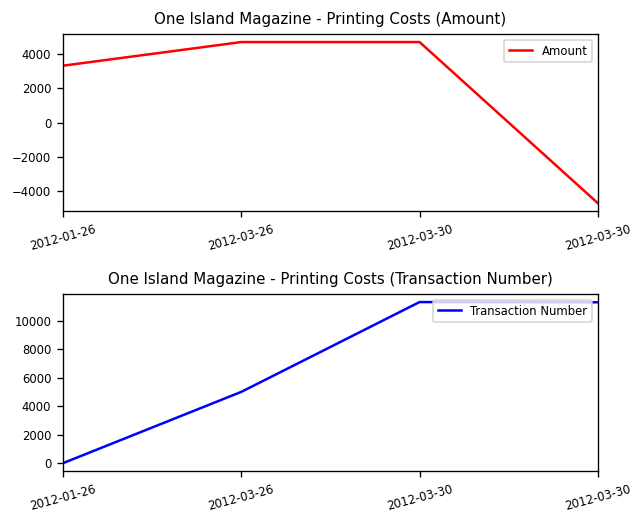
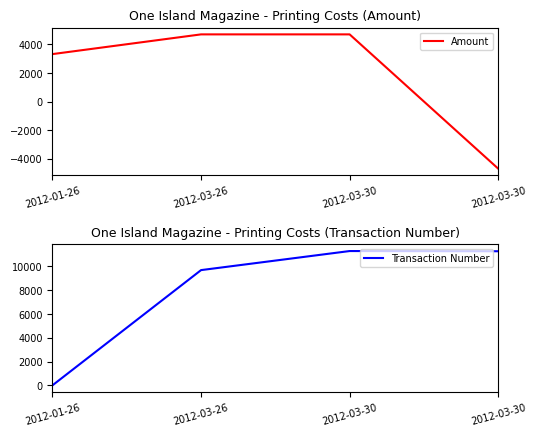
One Island Magazine - Printing Costs (Transaction Number), 2012-03-26: 5000 -> 9700
